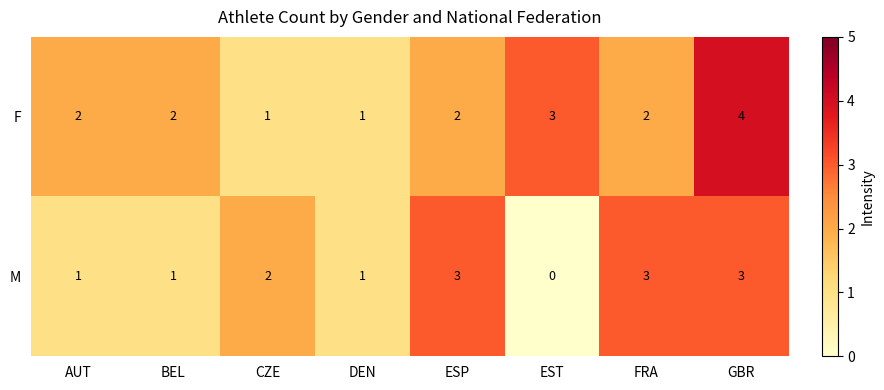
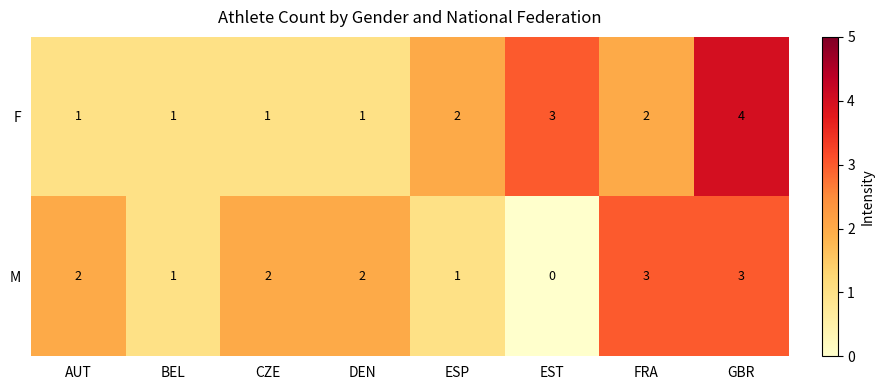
F, AUT: 2 -> 1
F, BEL: 2 -> 1
M, AUT: 1 -> 2
M, DEN: 1 -> 2
M, ESP: 3 -> 1
